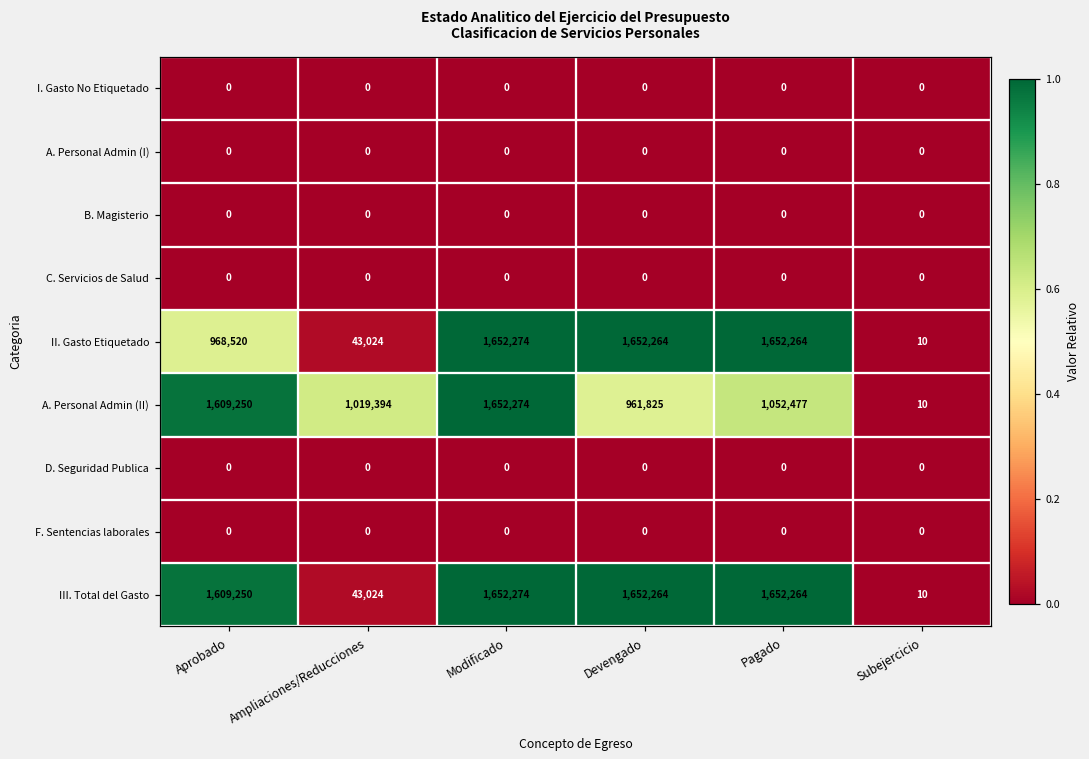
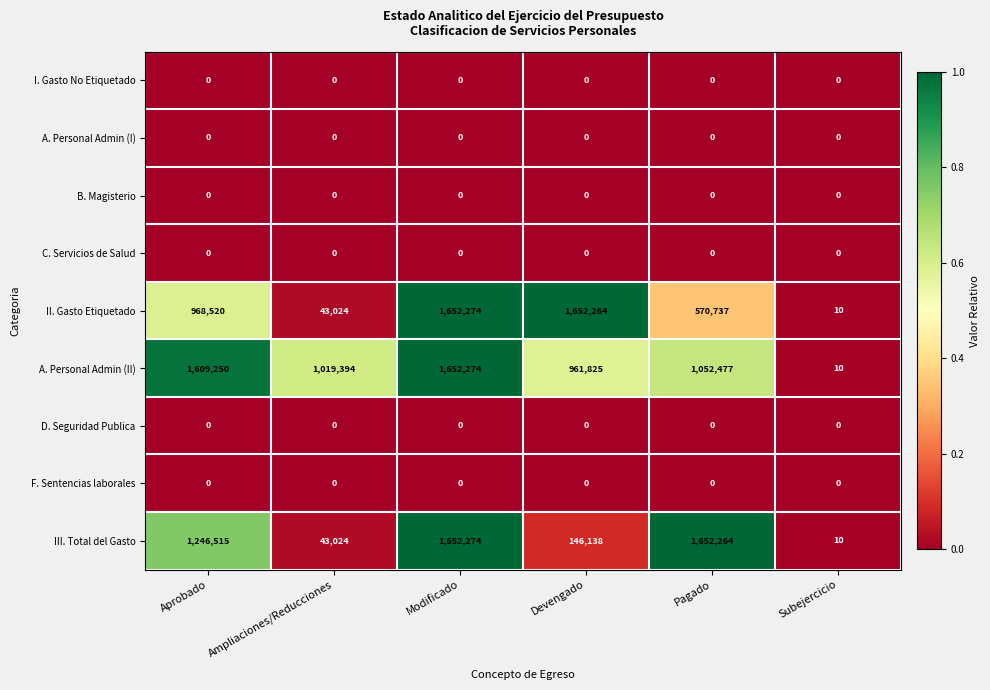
II. Gasto Etiquetado, Pagado: 1,652,264 -> 570,737
III. Total del Gasto, Aprobado: 1,609,250 -> 1,246,515
III. Total del Gasto, Devengado: 1,652,264 -> 146,138
